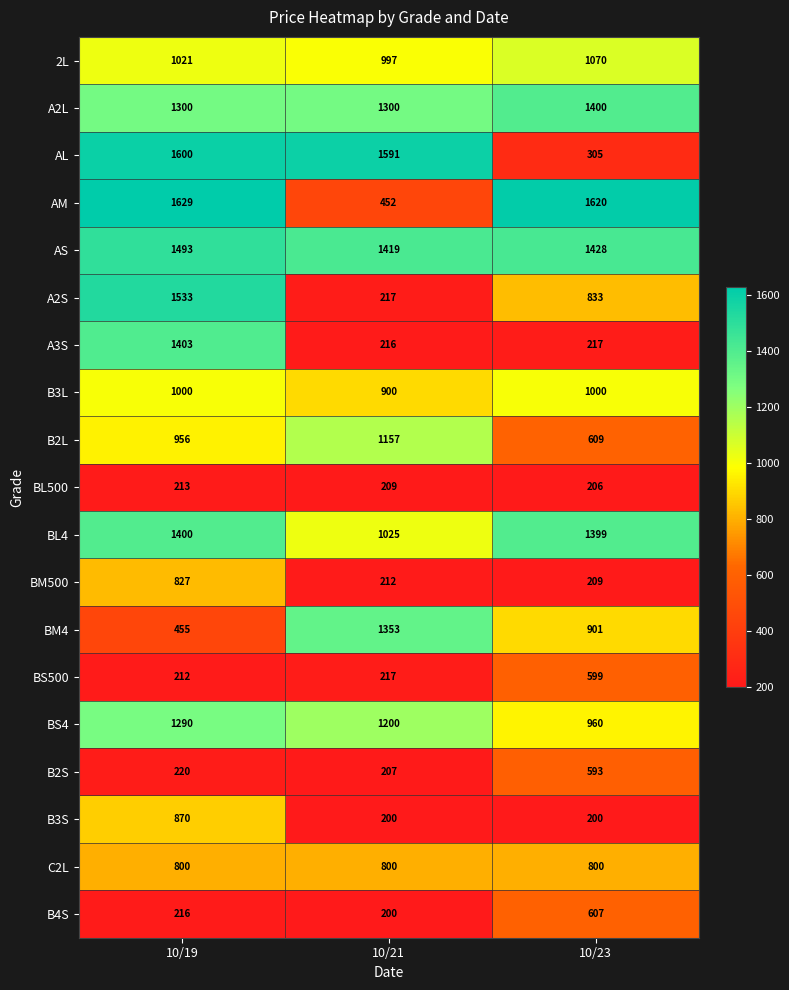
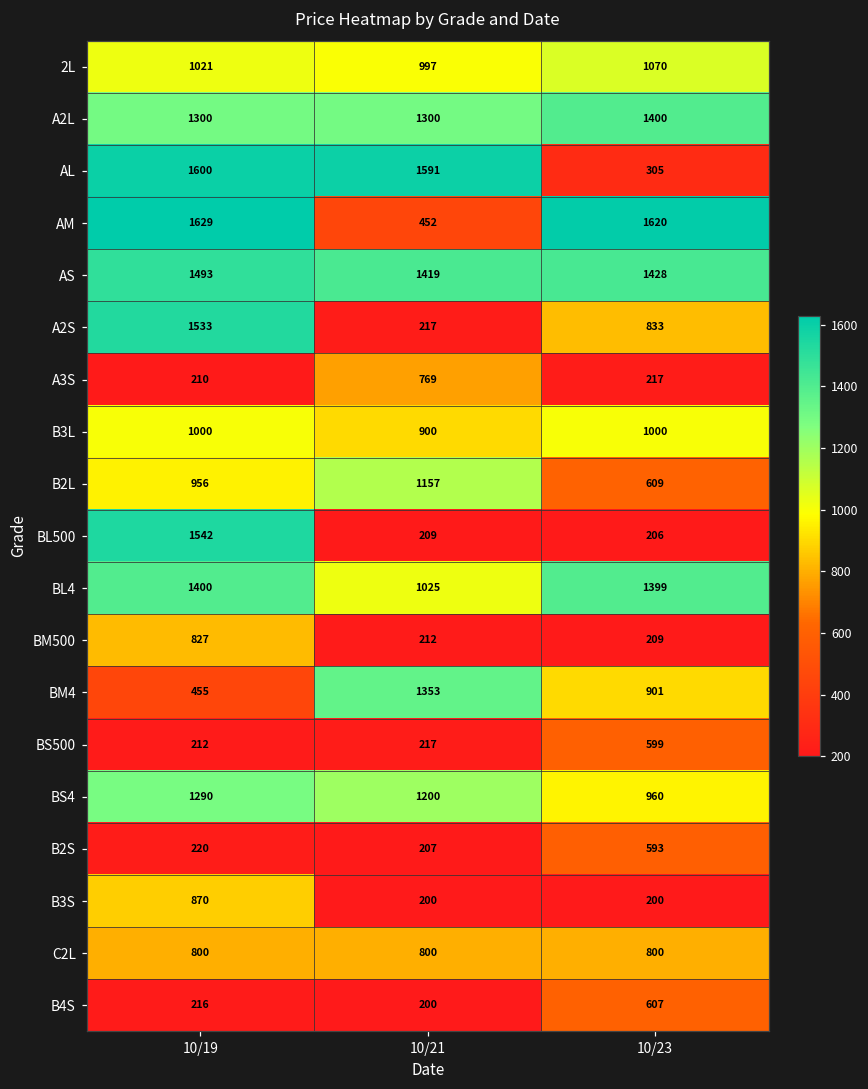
A3S, 10/19: 1403 -> 210
A3S, 10/21: 216 -> 769
BL500, 10/19: 213 -> 1542
